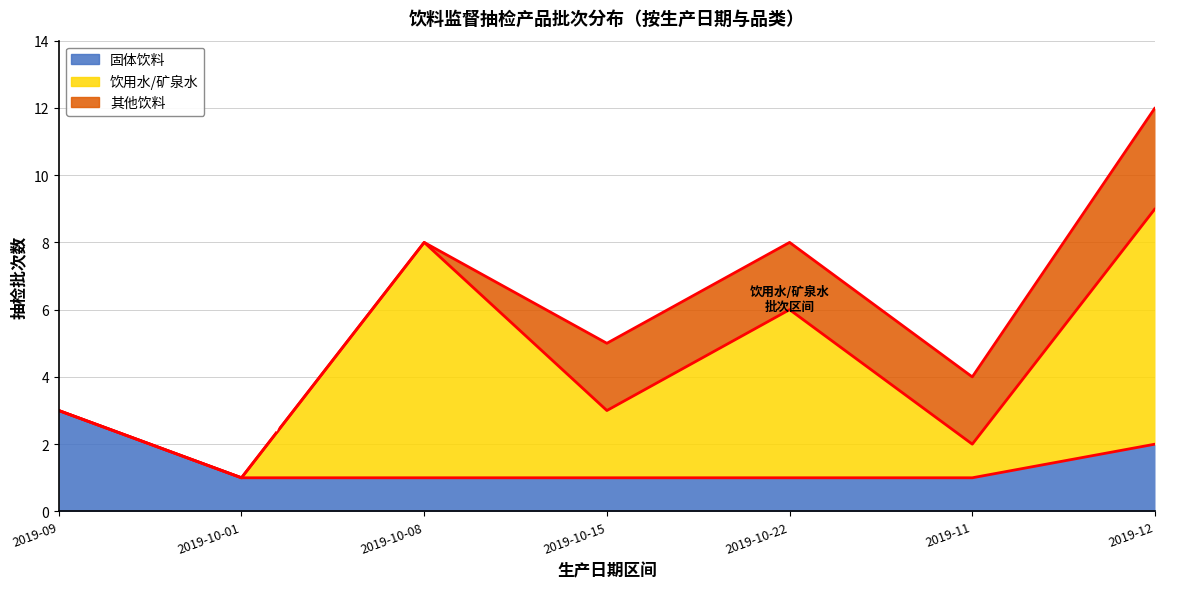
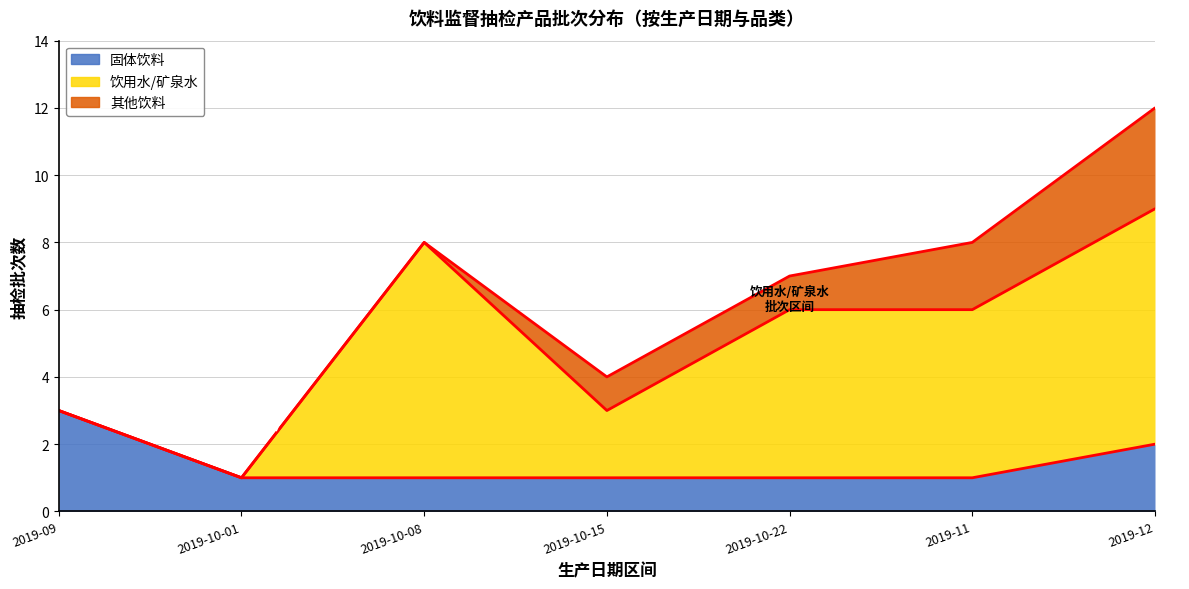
其他饮料, 2019-10-15: 2 -> 1
其他饮料, 2019-10-22: 2 -> 1
饮用水/矿泉水, 2019-11: 1 -> 5
